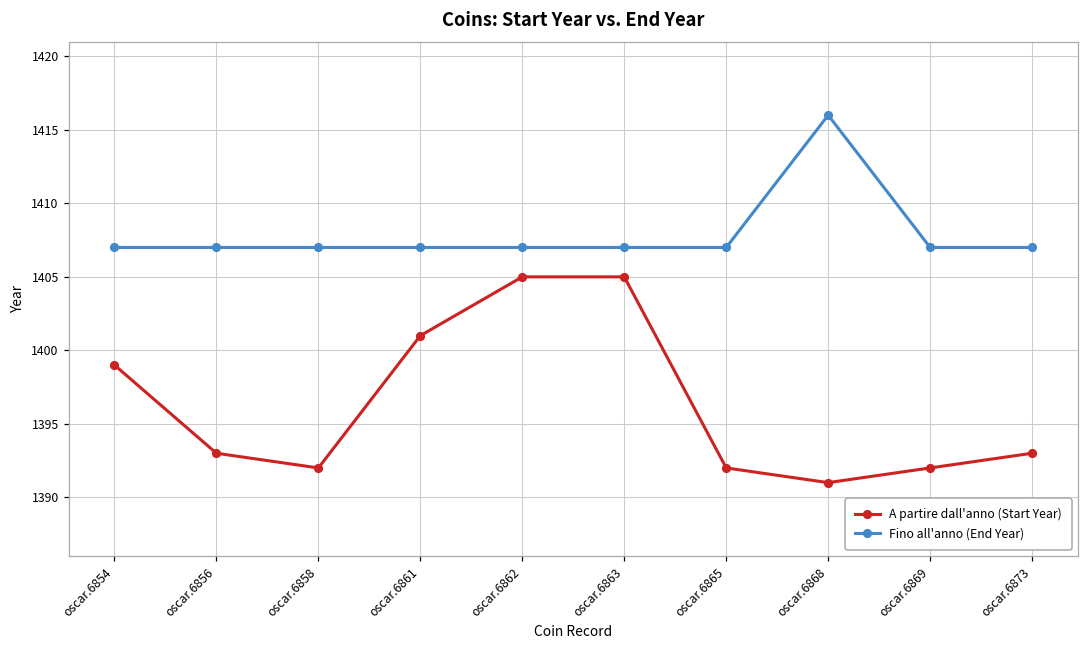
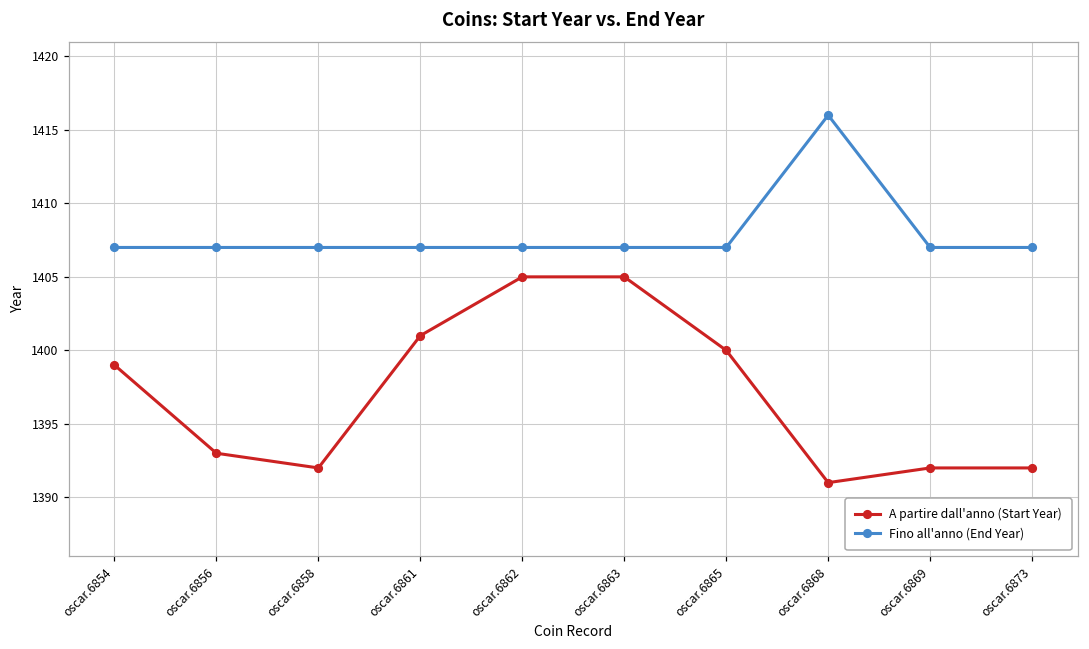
A partire dall'anno (Start Year), oscar.6865: 1392 -> 1400
A partire dall'anno (Start Year), oscar.6873: 1393 -> 1392
